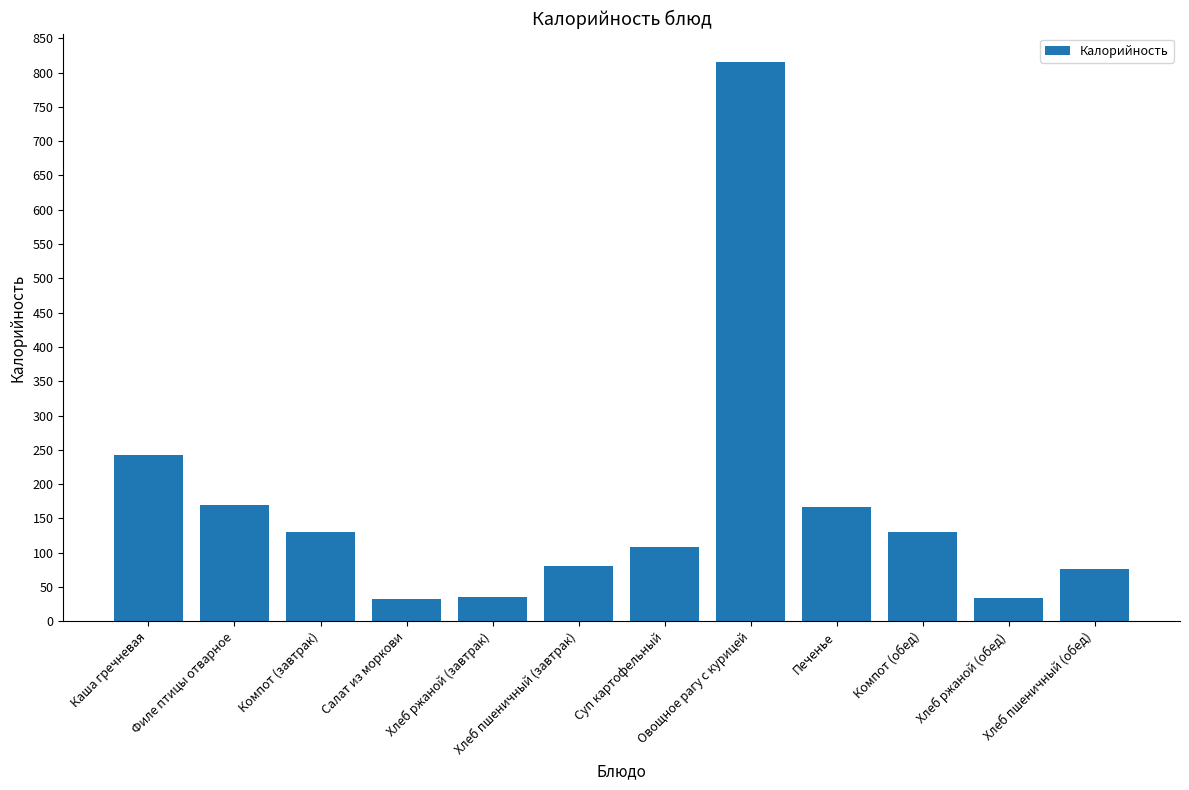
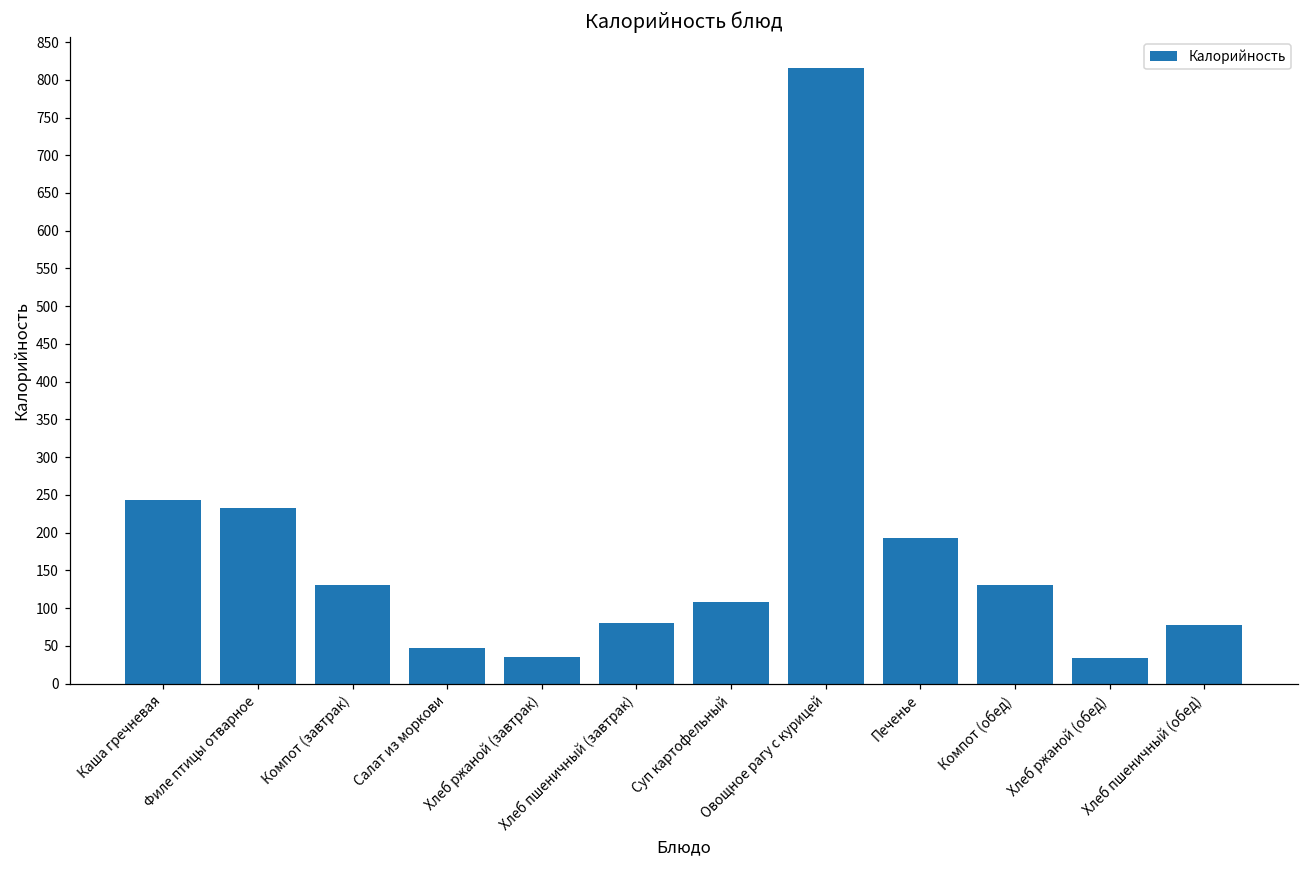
Филе птицы отварное: 170 -> 230
Салат из моркови: 30 -> 50
Печенье: 170 -> 190
